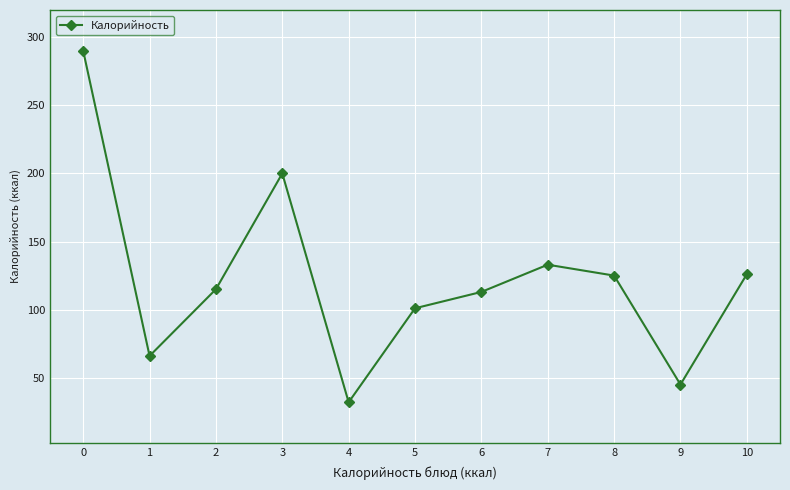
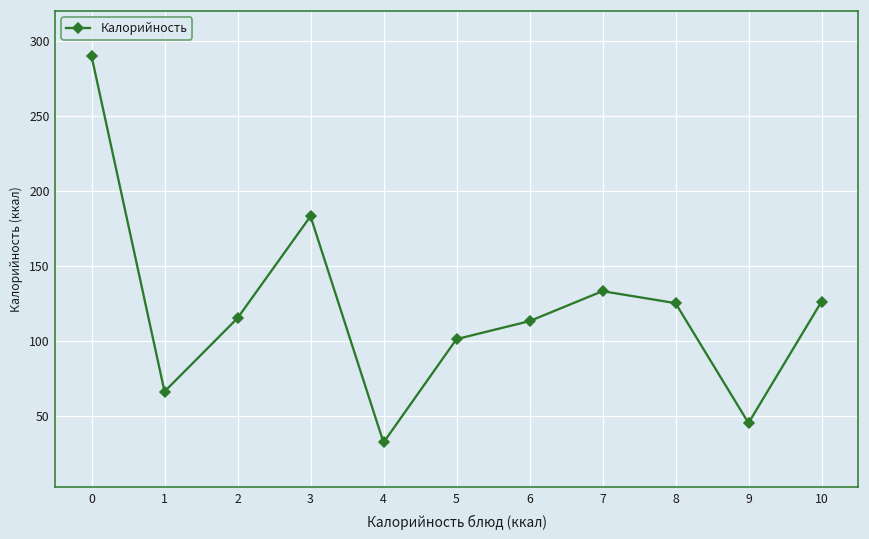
3: 200 -> 183
